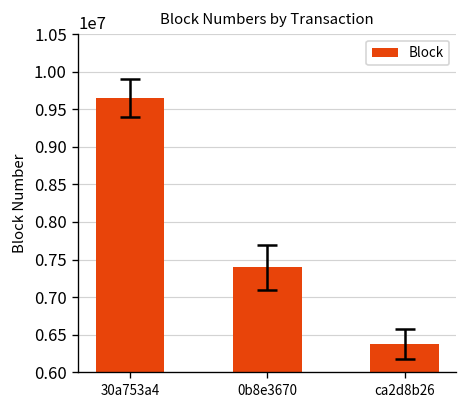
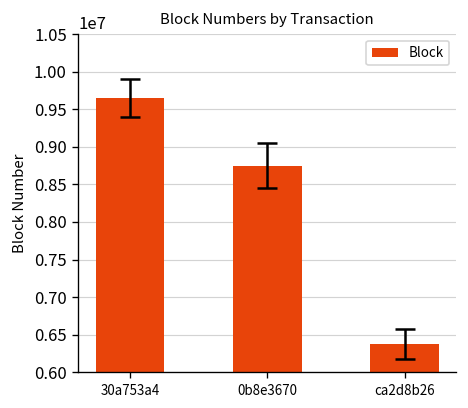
Block, 0b8e3670: 7400000 -> 8700000
